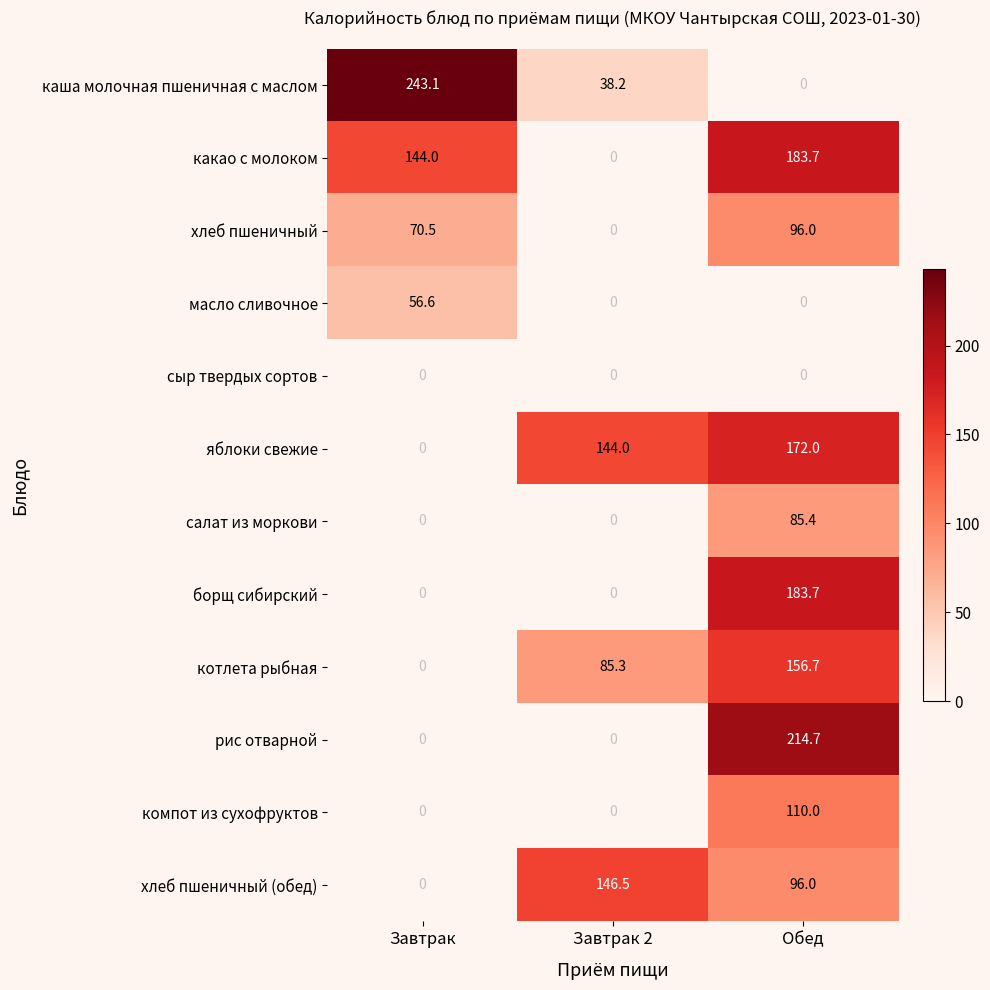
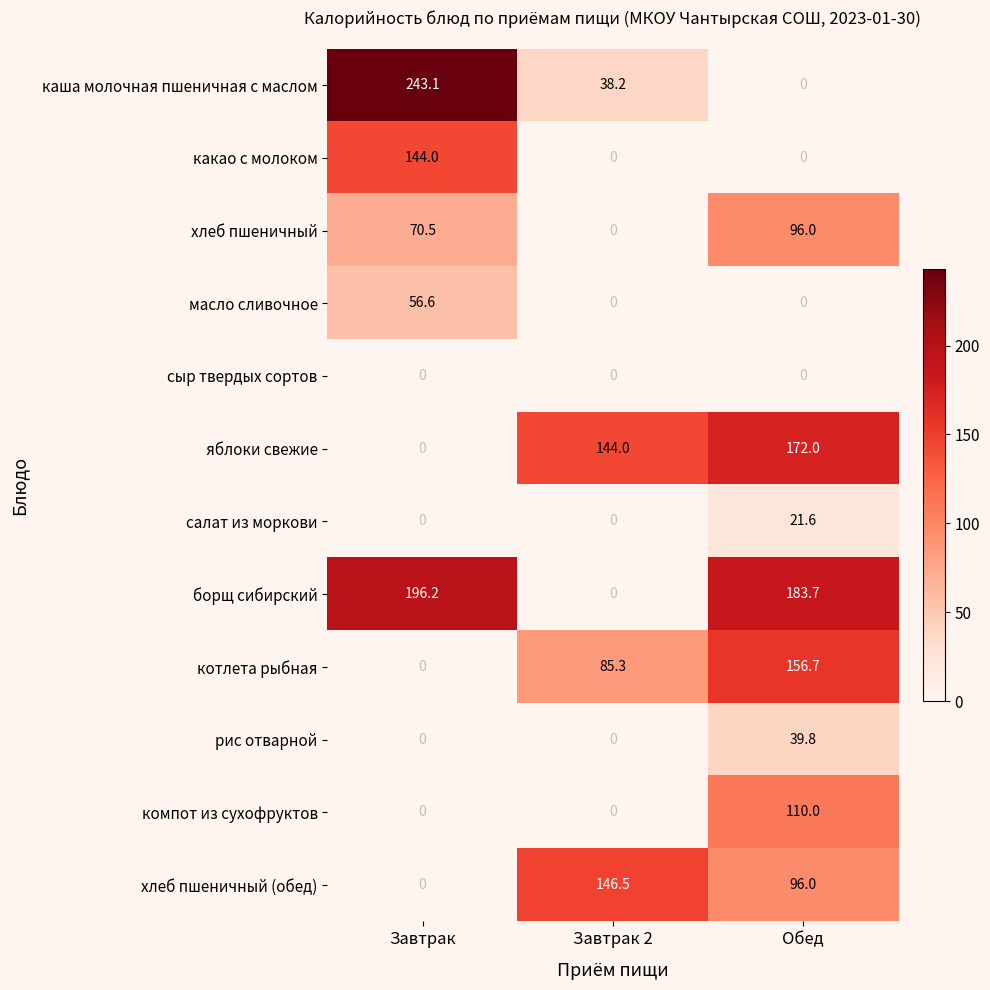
какао с молоком, Обед: 183.7 -> 0
салат из моркови, Обед: 85.4 -> 21.6
борщ сибирский, Завтрак: 0 -> 196.2
рис отварной, Обед: 214.7 -> 39.8
